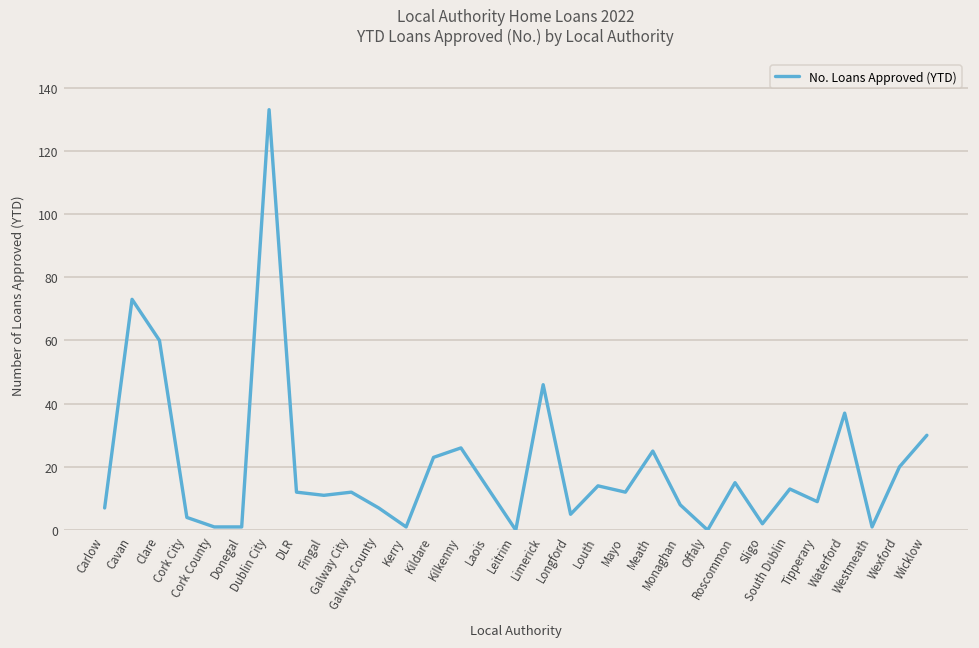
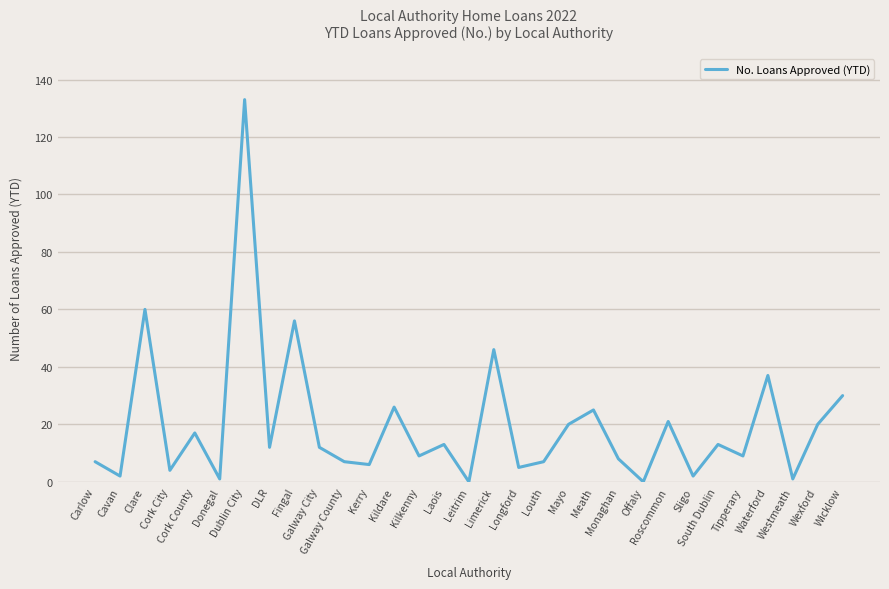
Cavan: 73 -> 2
Cork County: 1 -> 17
Fingal: 11 -> 56
Kerry: 1 -> 6
Kildare: 23 -> 26
Kilkenny: 26 -> 9
Louth: 14 -> 7
Mayo: 12 -> 20
Roscommon: 15 -> 21
